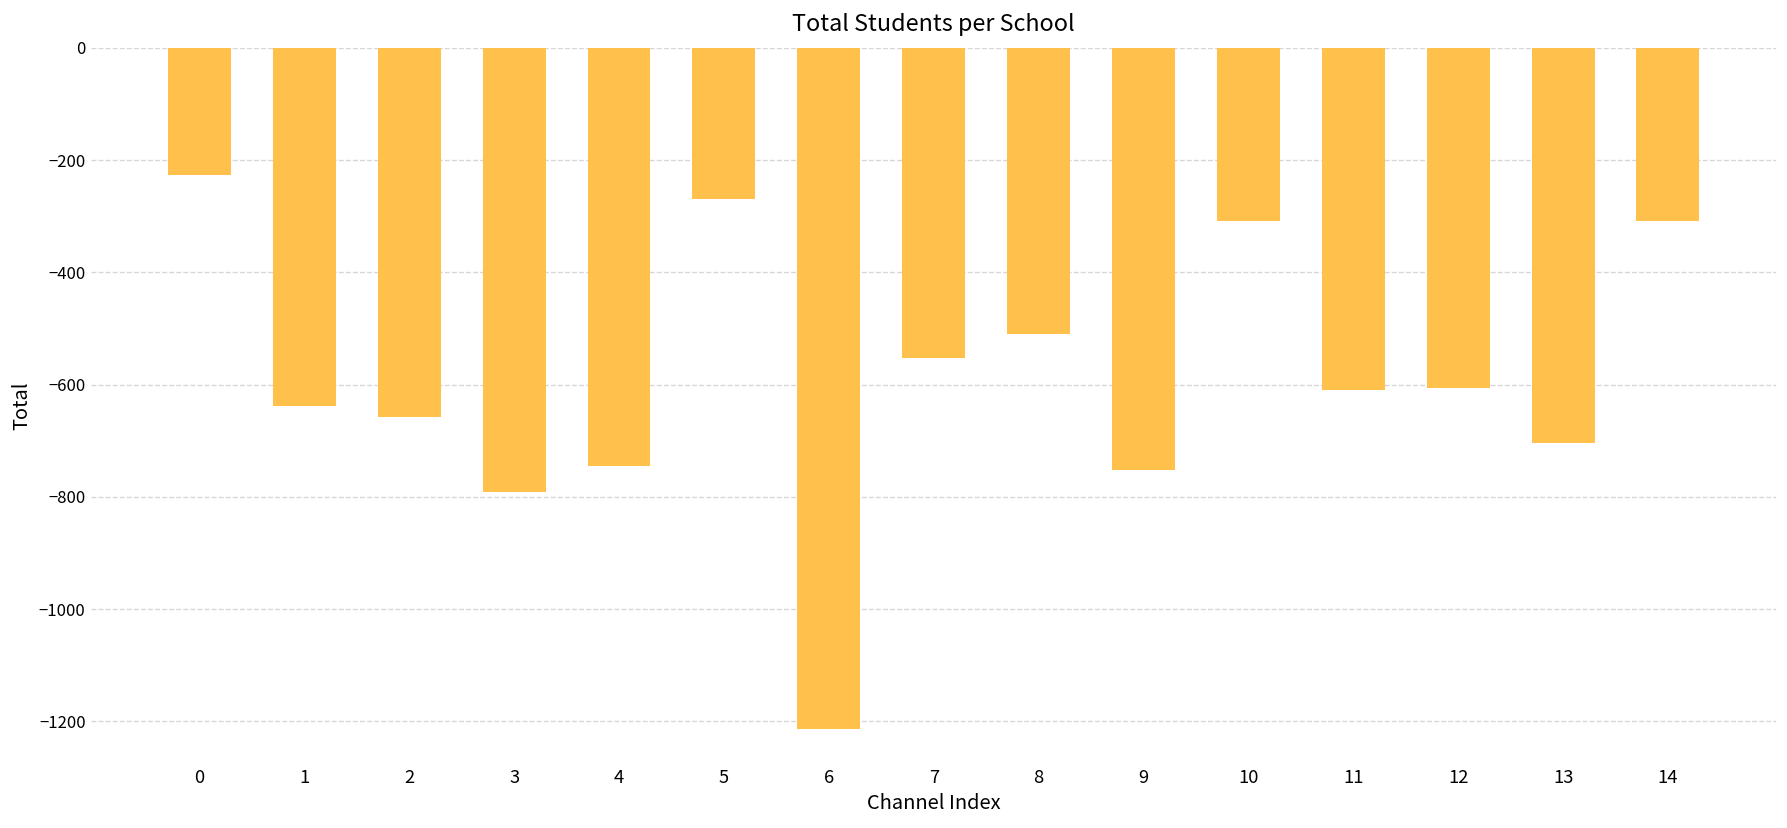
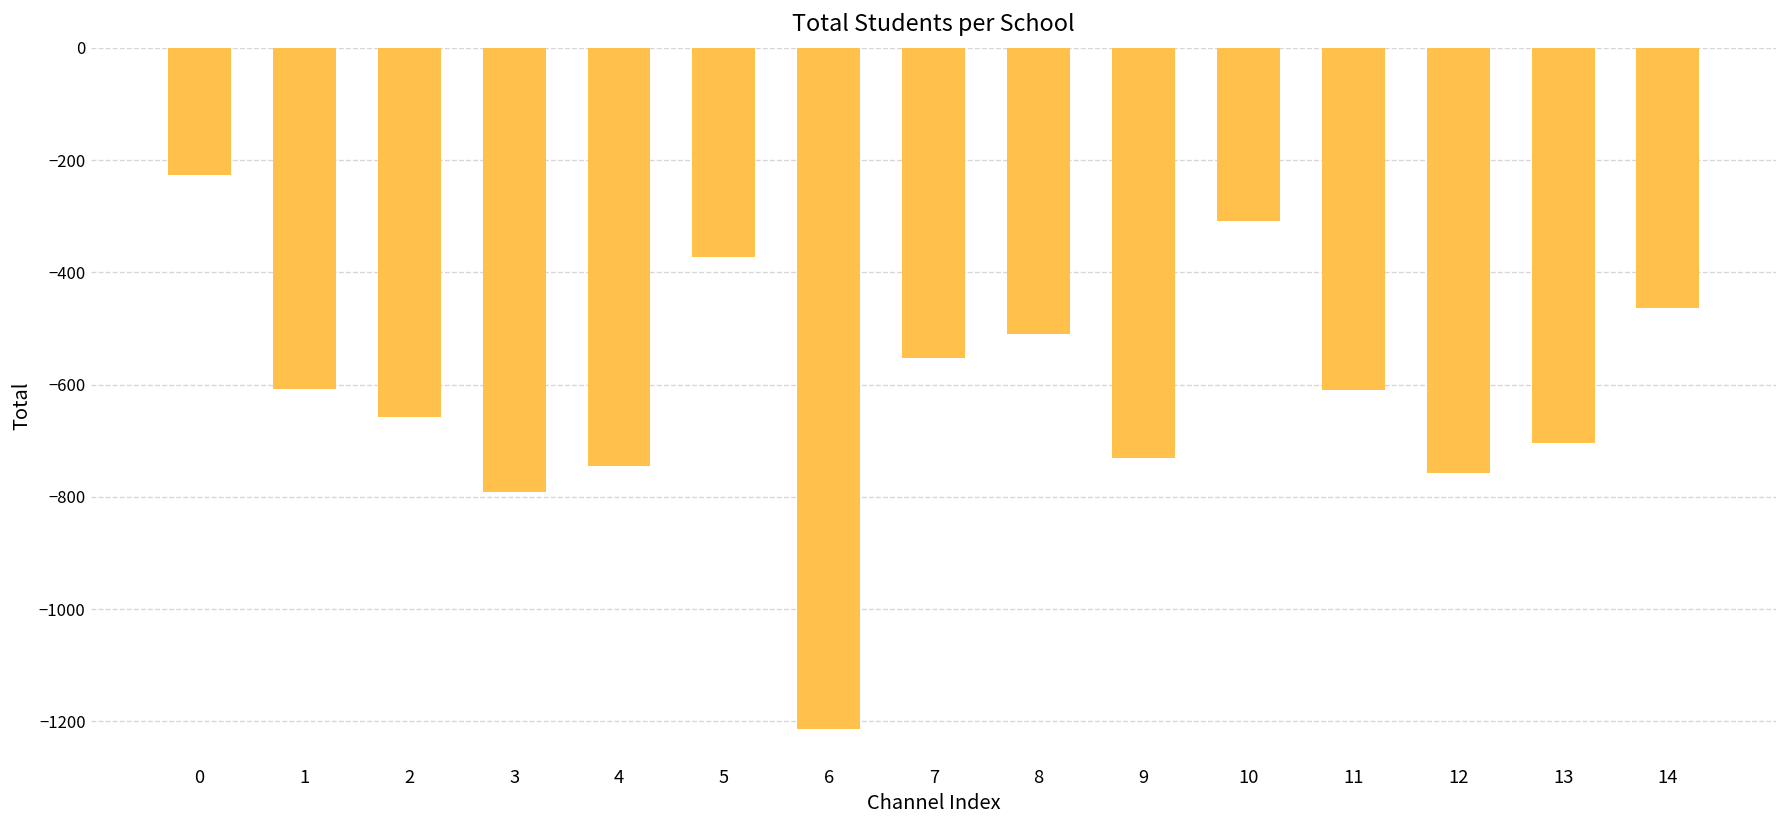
1: -640 -> -610
5: -270 -> -370
9: -750 -> -730
12: -610 -> -760
14: -310 -> -460
